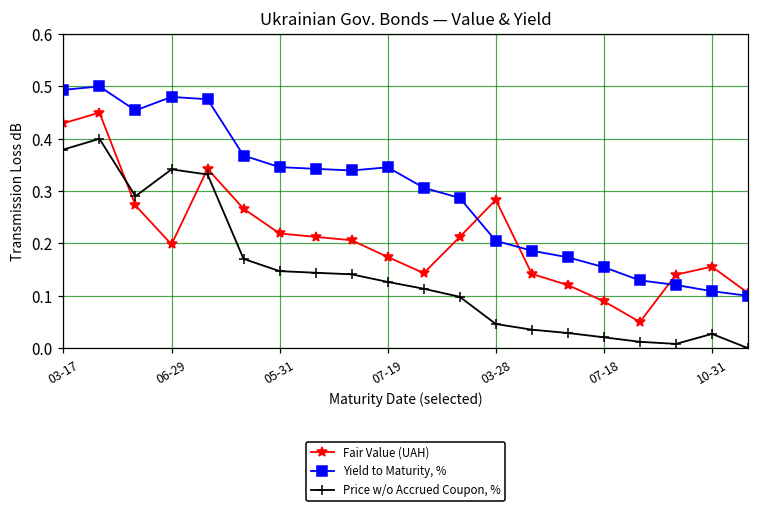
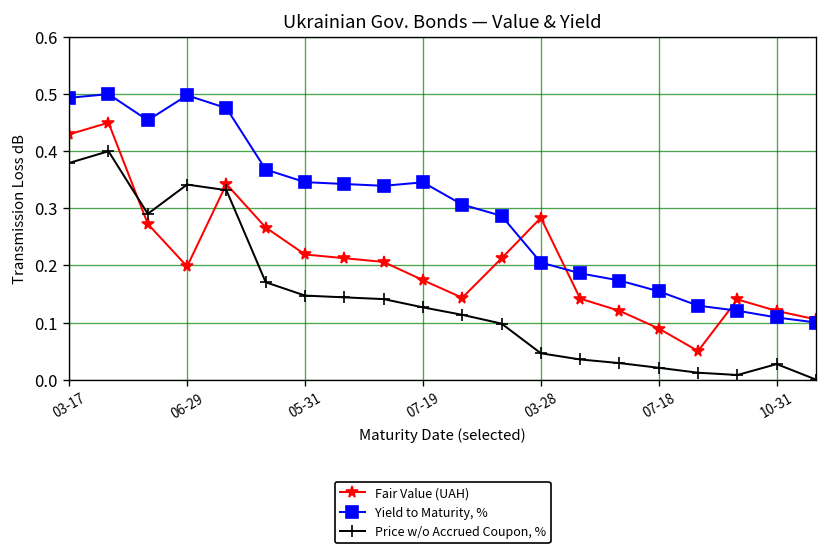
Yield to Maturity, %, 06-29: 0.48 -> 0.50
Fair Value (UAH), 10-31: 0.16 -> 0.12
